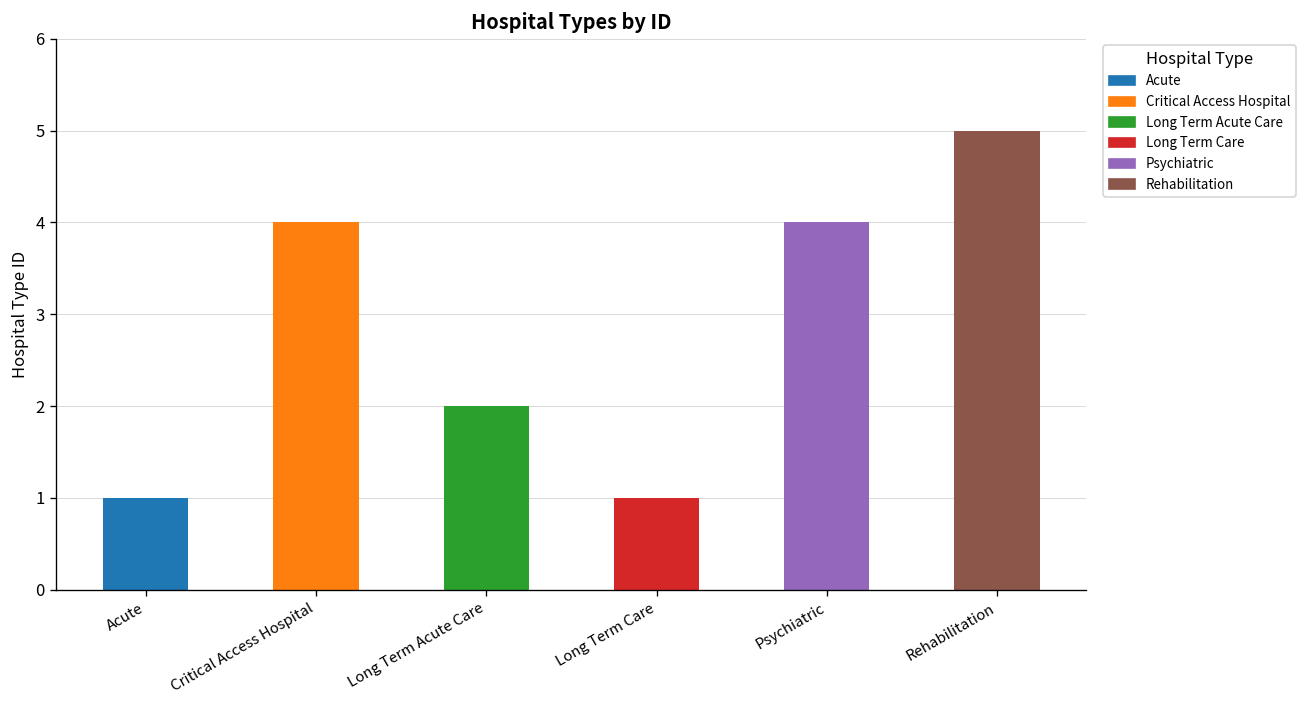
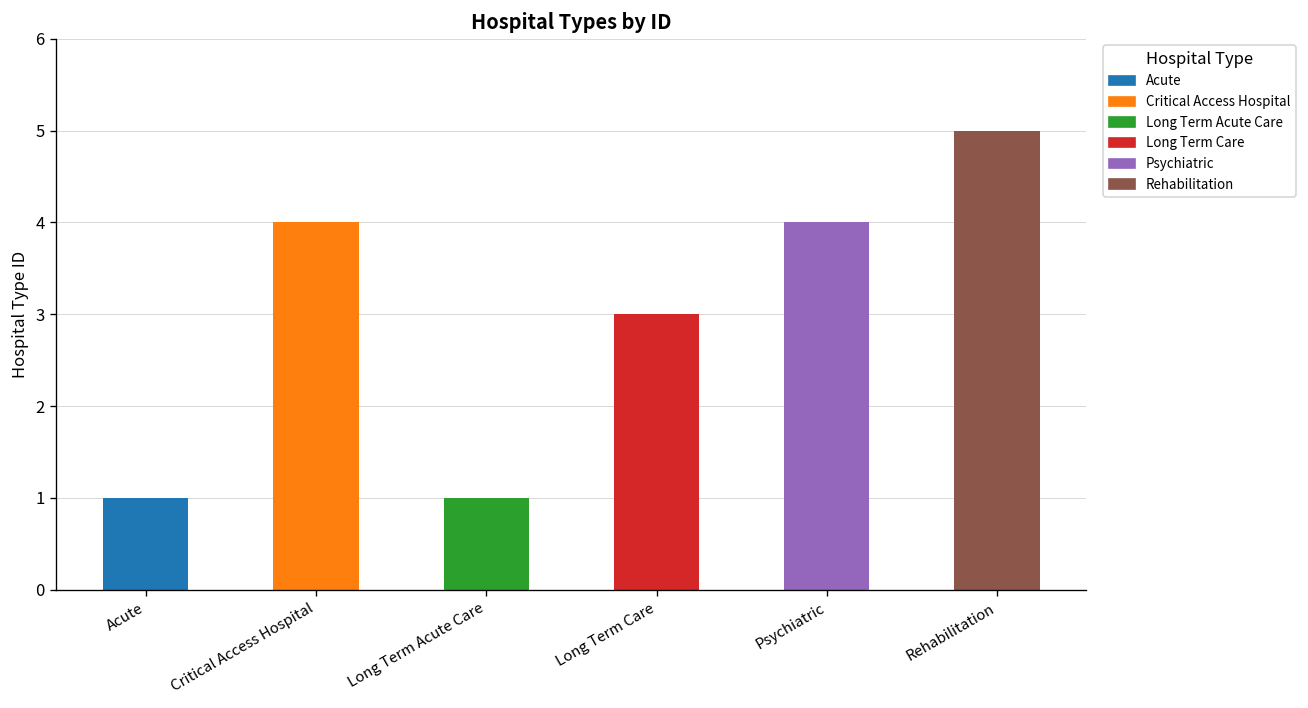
Long Term Acute Care: 2 -> 1
Long Term Care: 1 -> 3
